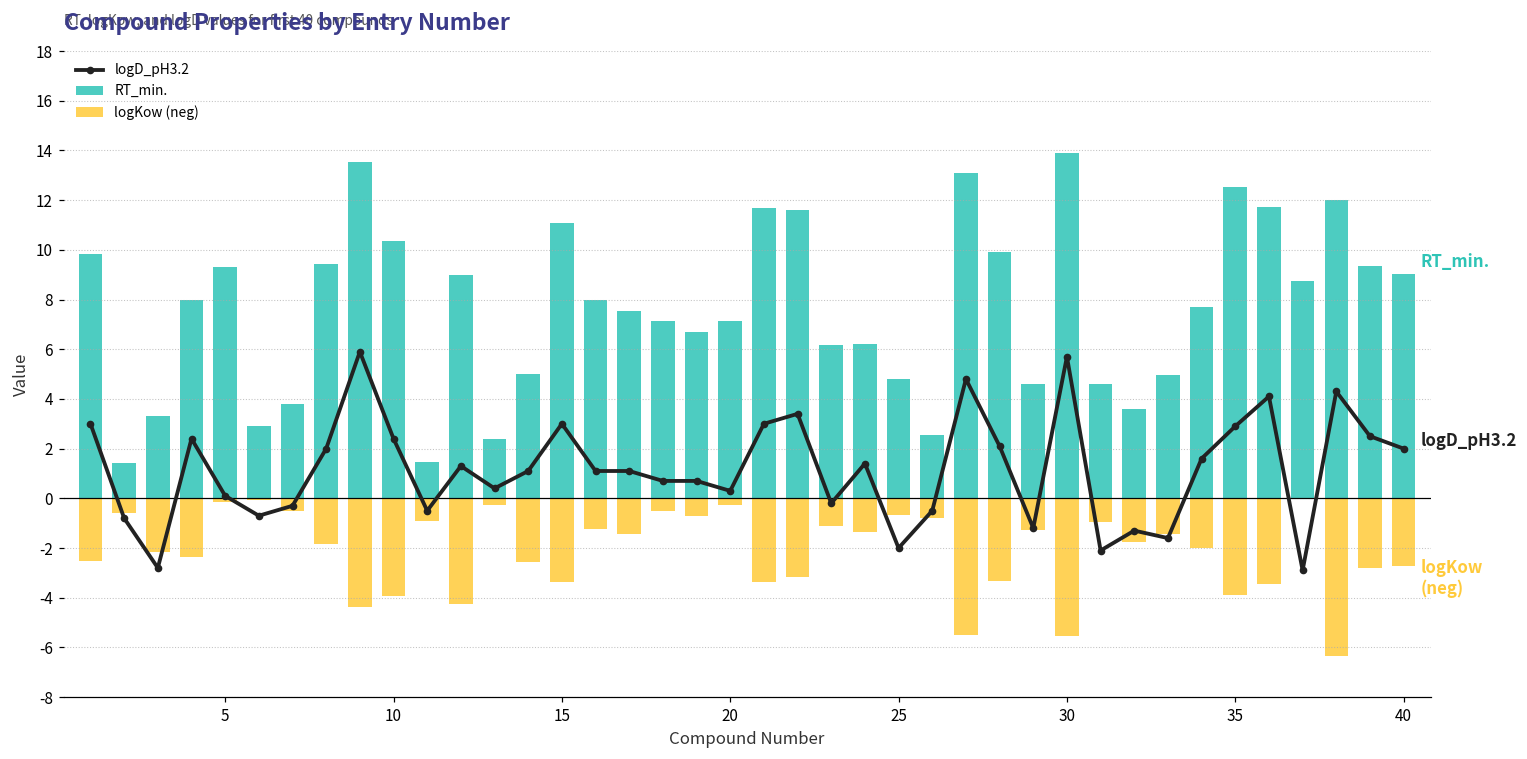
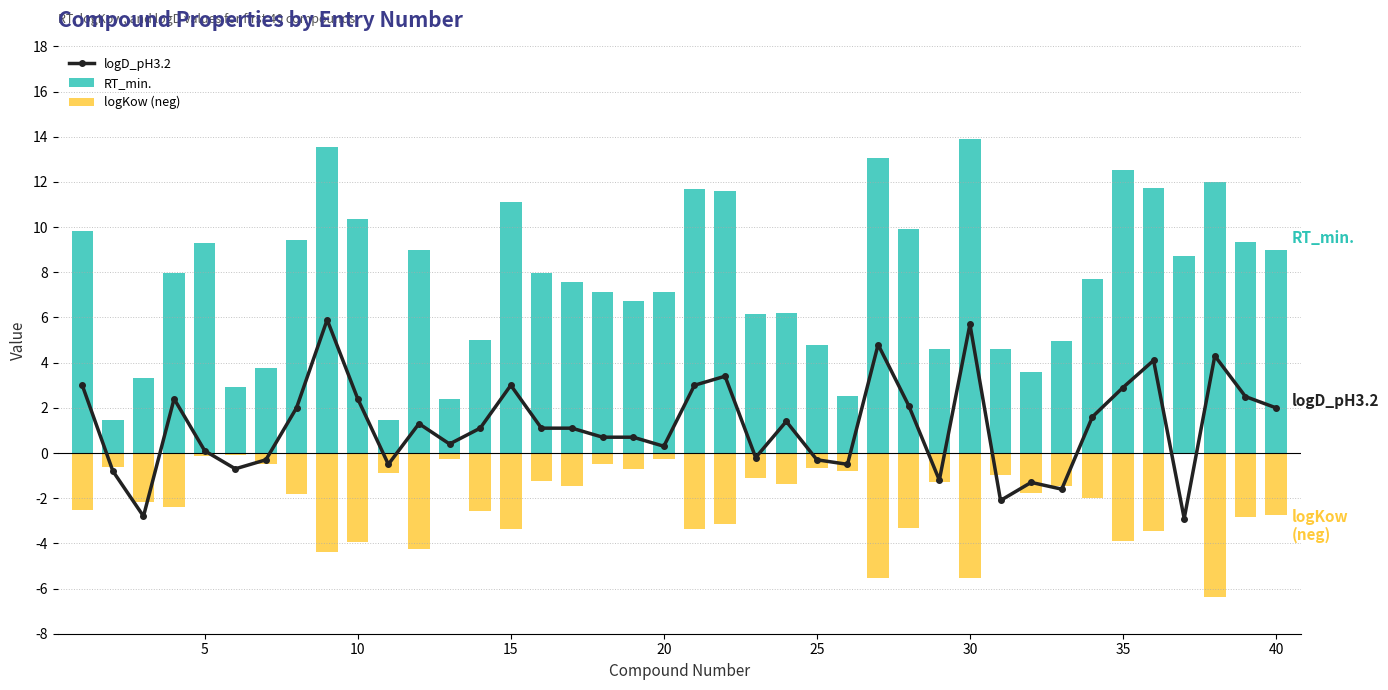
logD_pH3.2, 25: -2.0 -> -0.3
